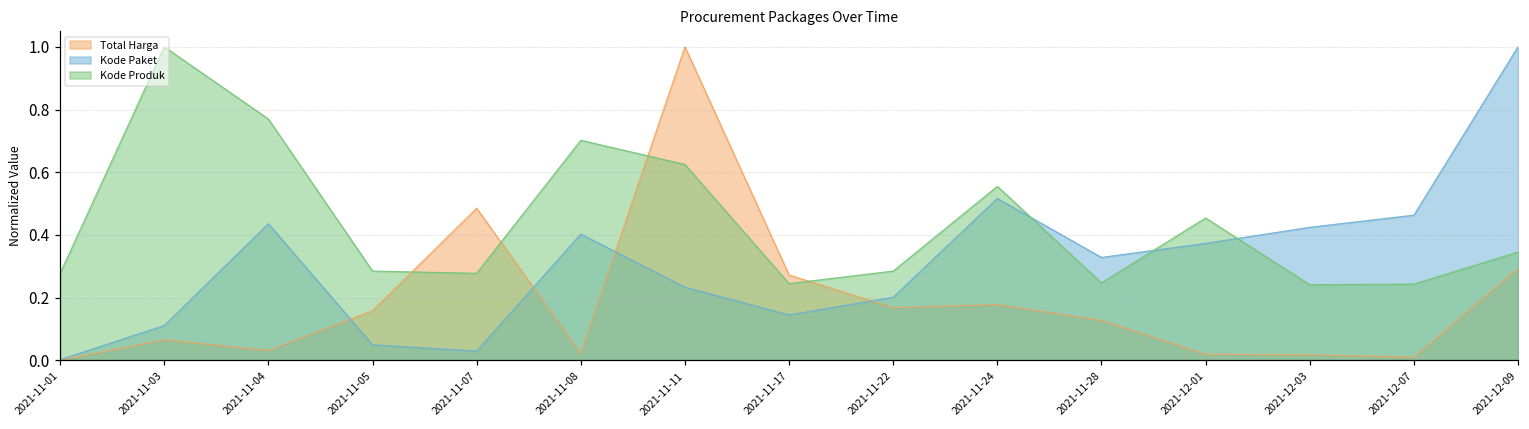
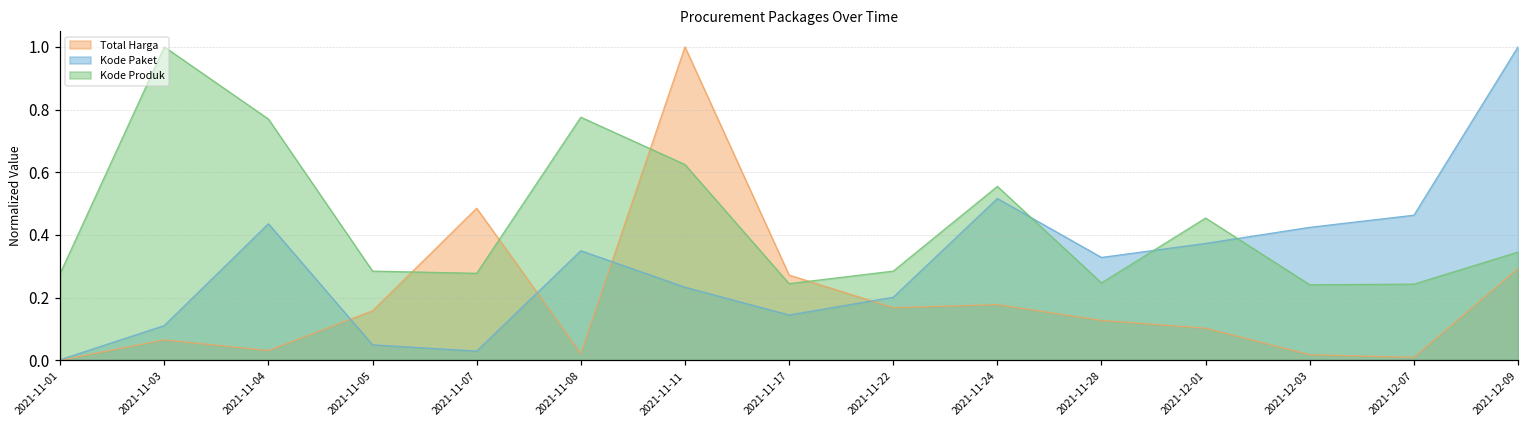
Kode Paket, 2021-11-08: 0.40 -> 0.35
Kode Produk, 2021-11-08: 0.70 -> 0.78
Total Harga, 2021-12-01: 0.02 -> 0.10
